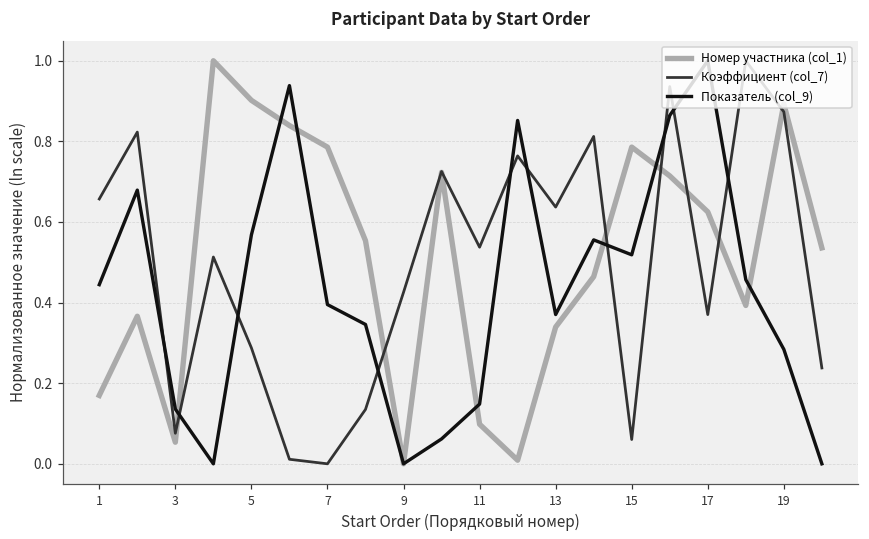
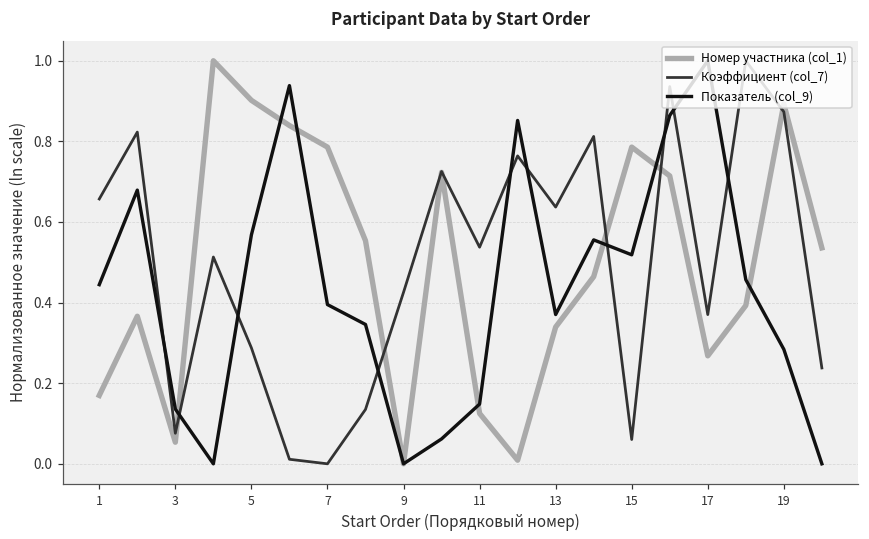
Номер участника (col_1), 11: 0.10 -> 0.13
Номер участника (col_1), 17: 0.63 -> 0.27
